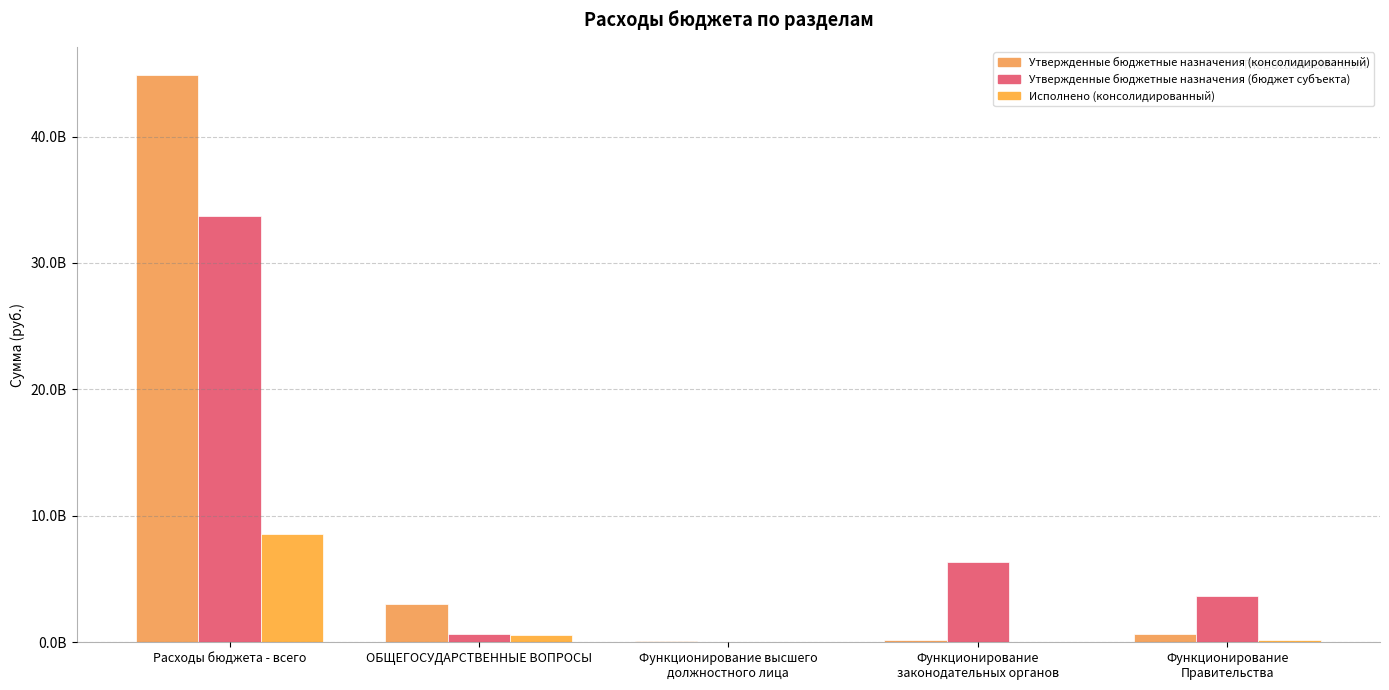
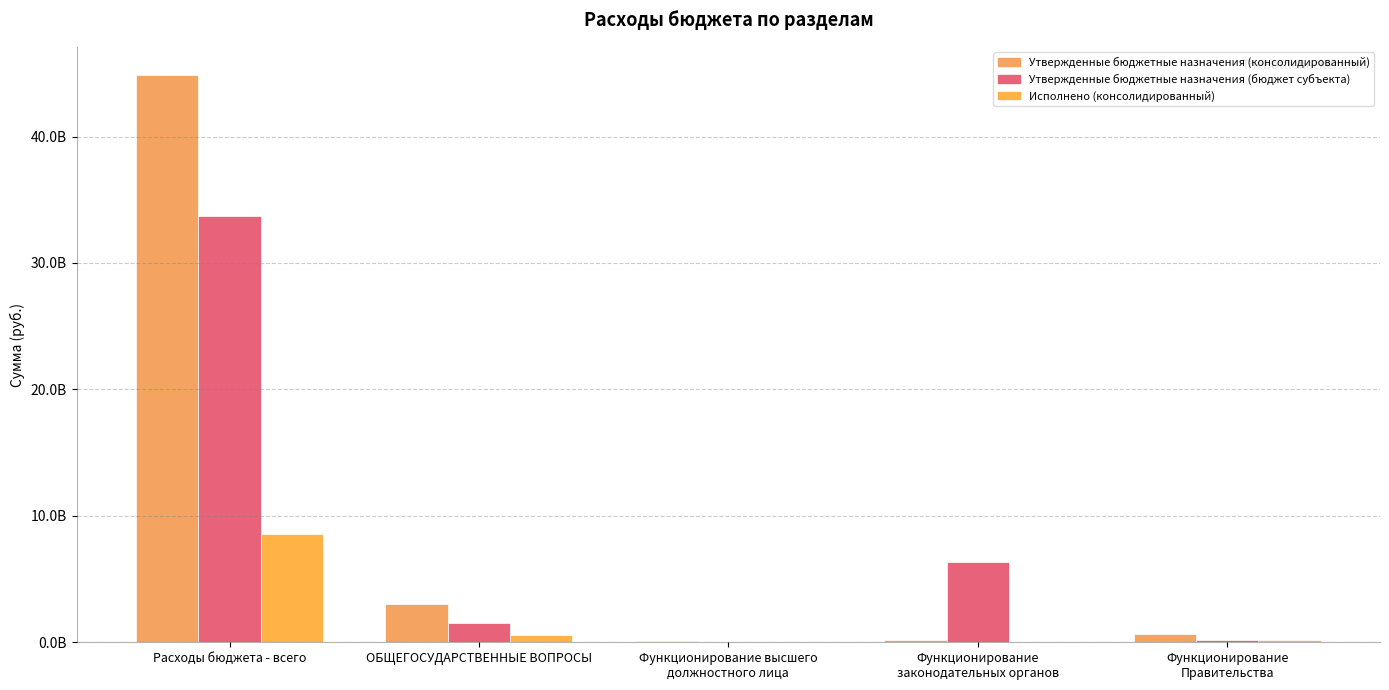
Утвержденные бюджетные назначения (бюджет субъекта), ОБЩЕГОСУДАРСТВЕННЫЕ ВОПРОСЫ: 600000000 -> 1600000000
Утвержденные бюджетные назначения (бюджет субъекта), Функционирование Правительства: 3600000000 -> 200000000
